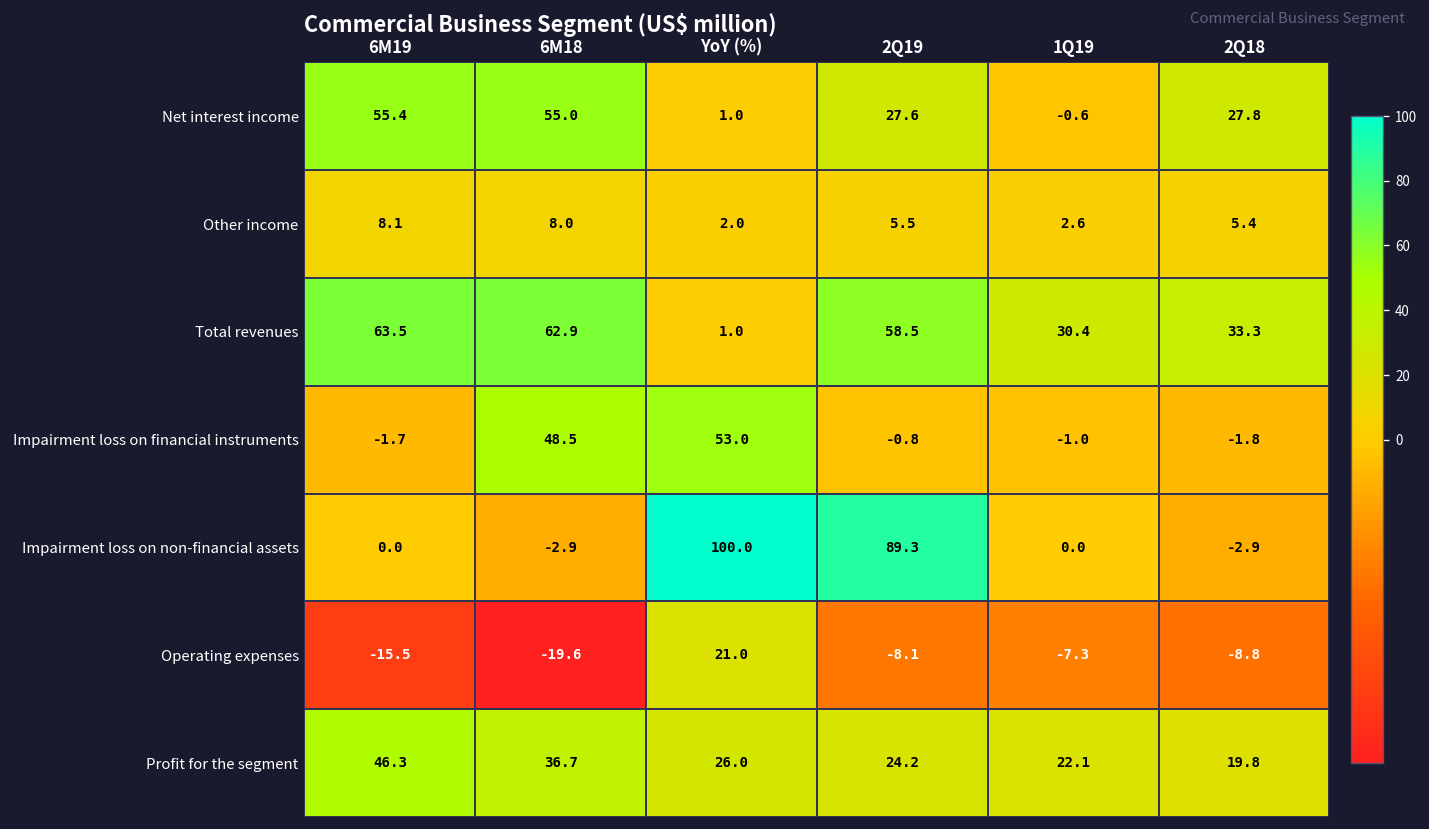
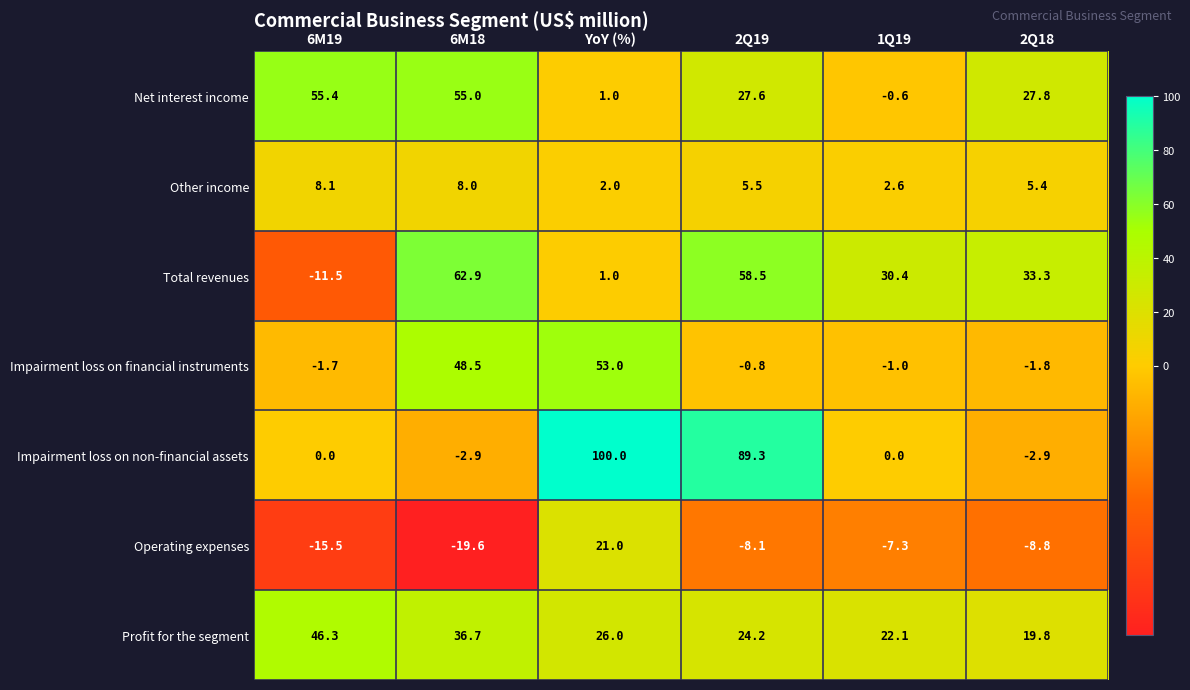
Total revenues, 6M19: 63.5 -> -11.5
